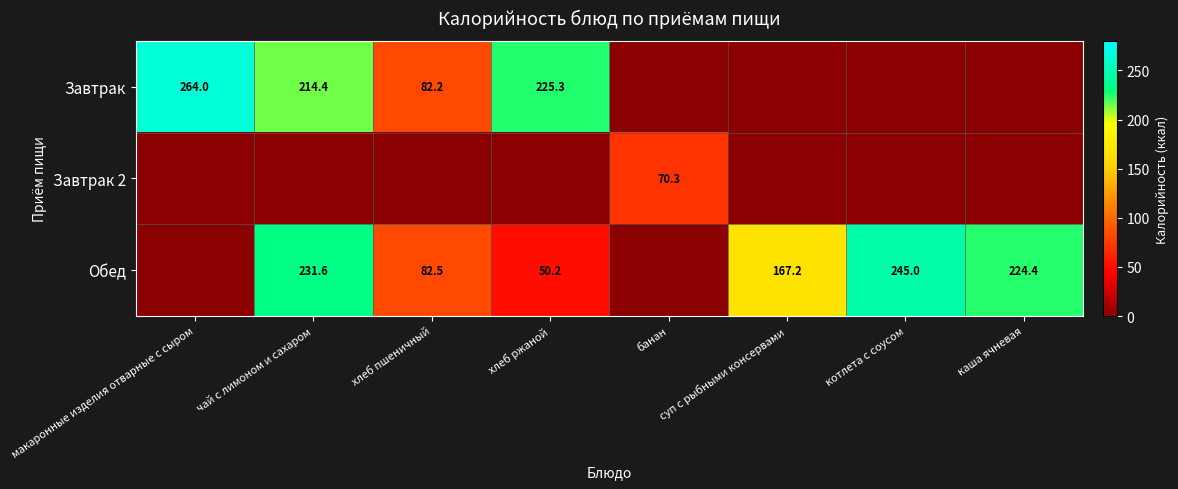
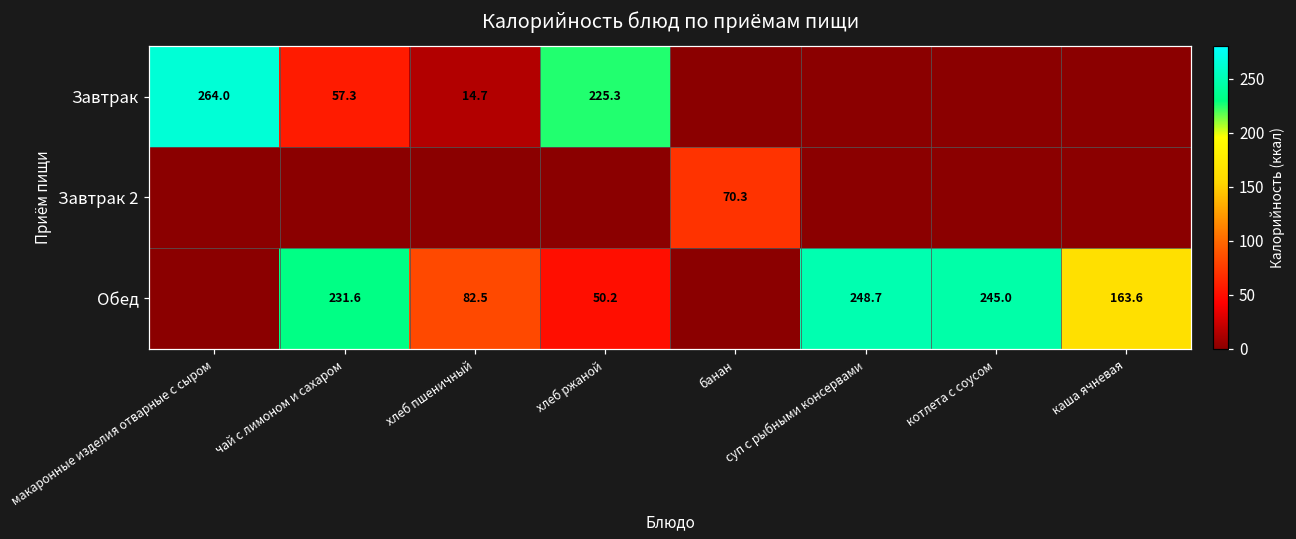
Завтрак, чай с лимоном и сахаром: 214.4 -> 57.3
Завтрак, хлеб пшеничный: 82.2 -> 14.7
Обед, суп с рыбными консервами: 167.2 -> 248.7
Обед, каша ячневая: 224.4 -> 163.6
